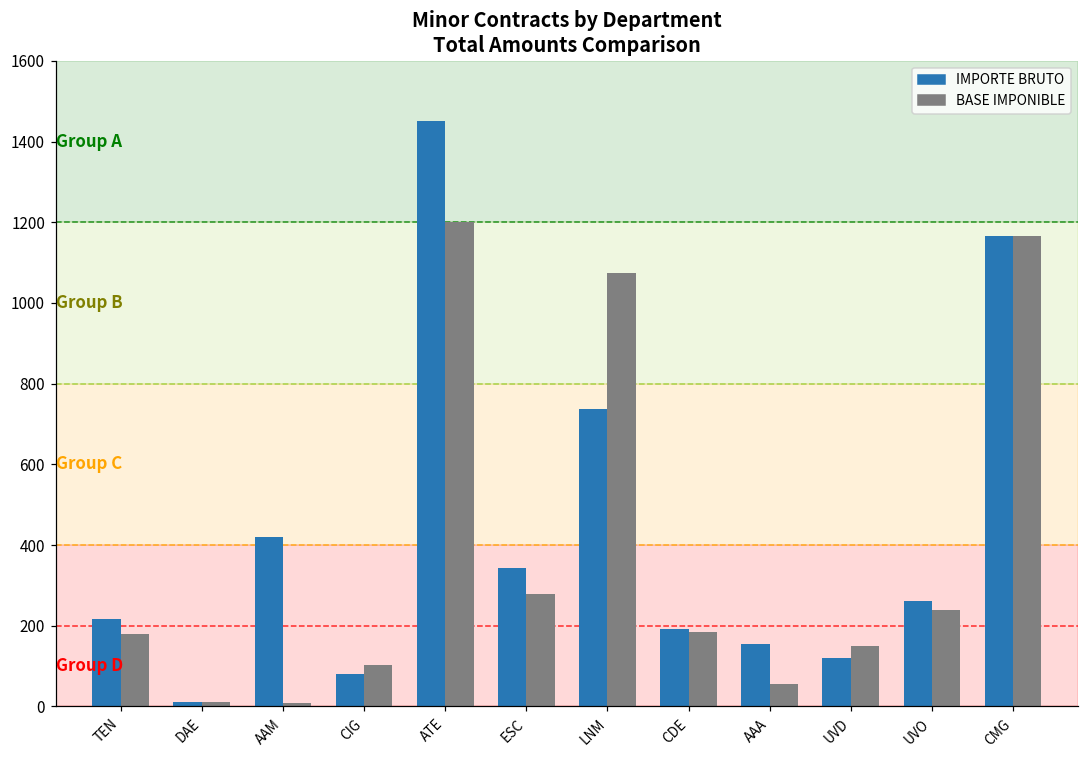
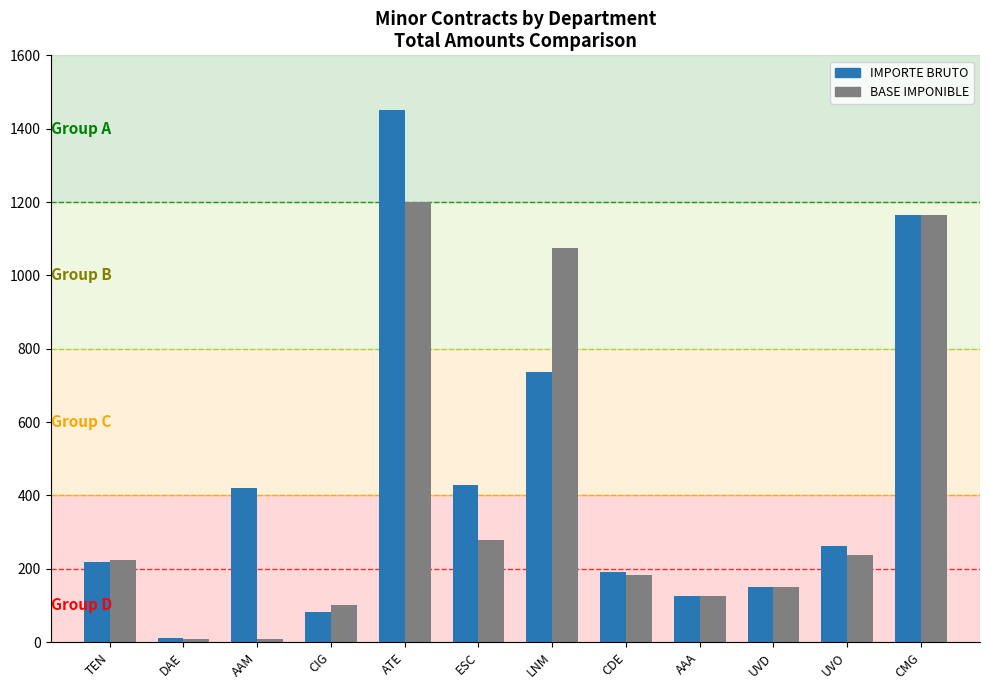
BASE IMPONIBLE, TEN: 180 -> 220
IMPORTE BRUTO, ESC: 340 -> 430
IMPORTE BRUTO, AAA: 150 -> 130
BASE IMPONIBLE, AAA: 50 -> 130
IMPORTE BRUTO, UVD: 120 -> 150
